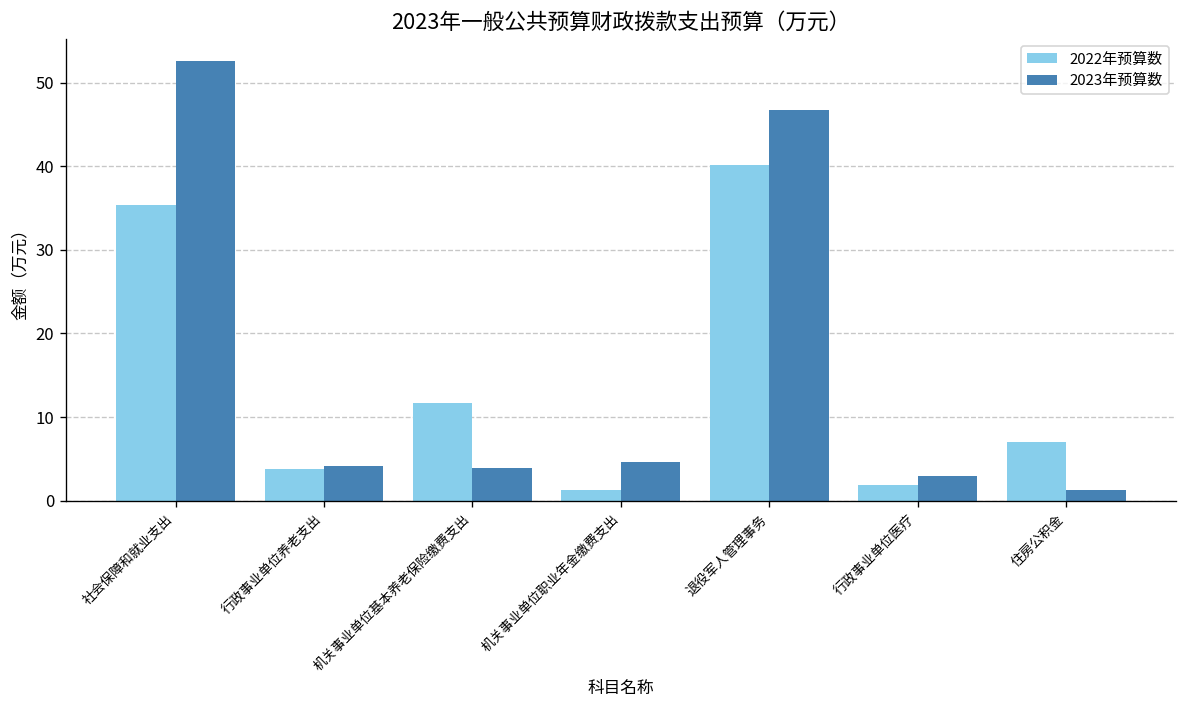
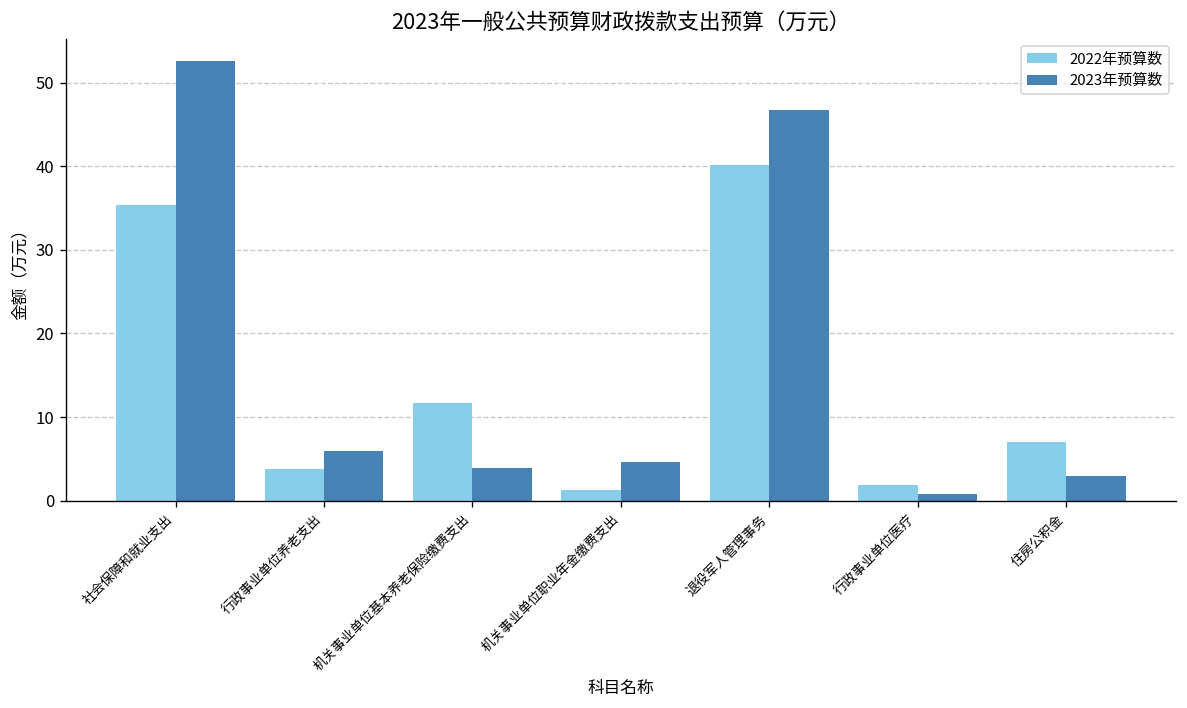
2023年预算数, 行政事业单位养老支出: 4 -> 6
2023年预算数, 行政事业单位医疗: 3 -> 1
2023年预算数, 住房公积金: 1 -> 3
